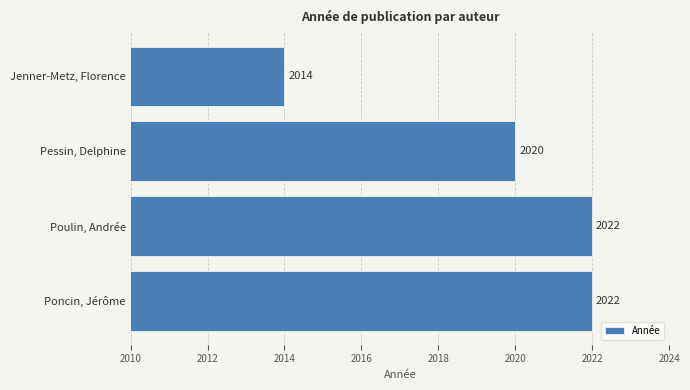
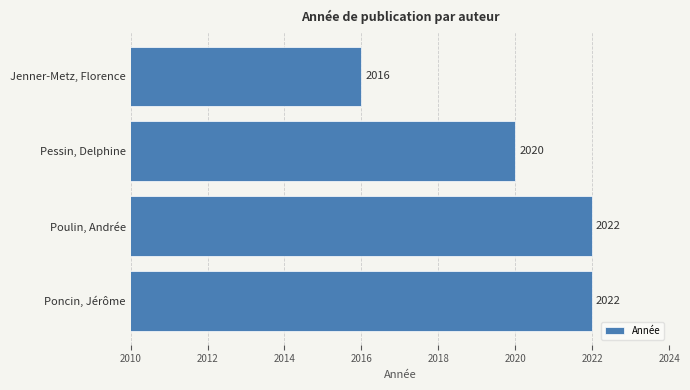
Jenner-Metz, Florence: 2014 -> 2016
